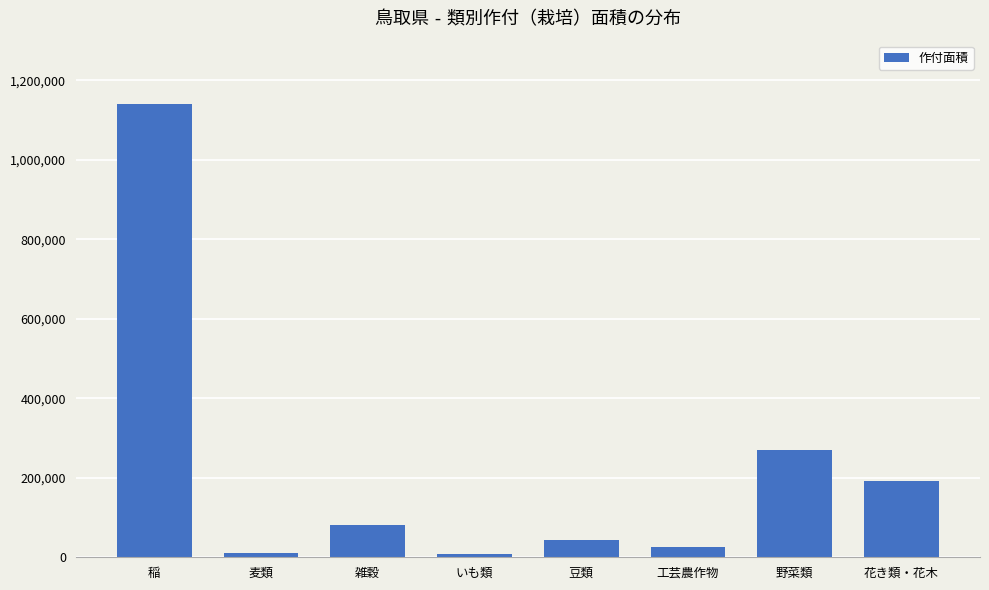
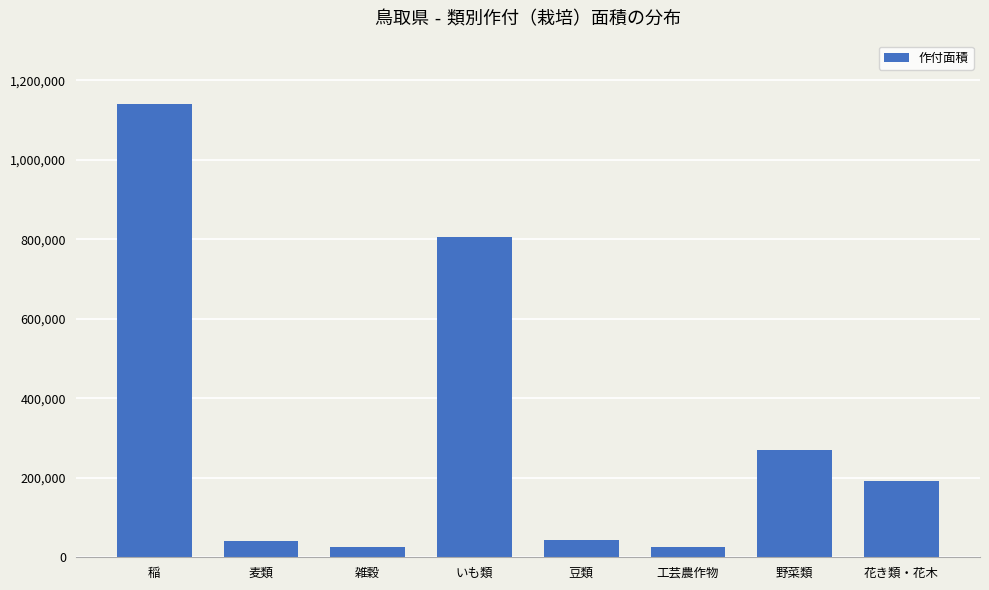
麦類: 10,000 -> 40,000
雑穀: 80,000 -> 20,000
いも類: 10,000 -> 810,000
